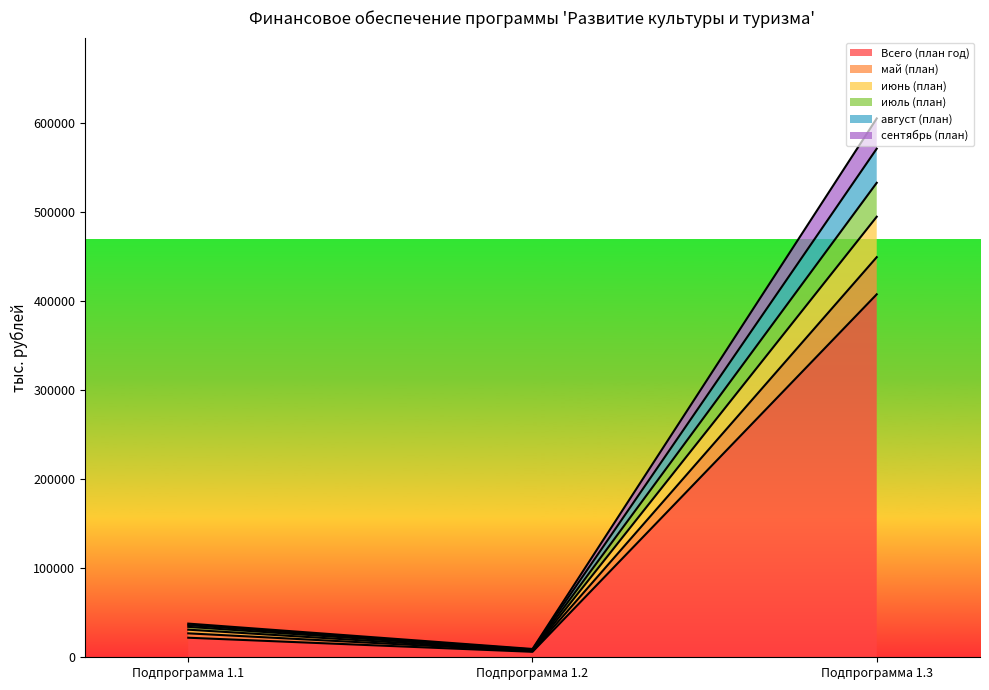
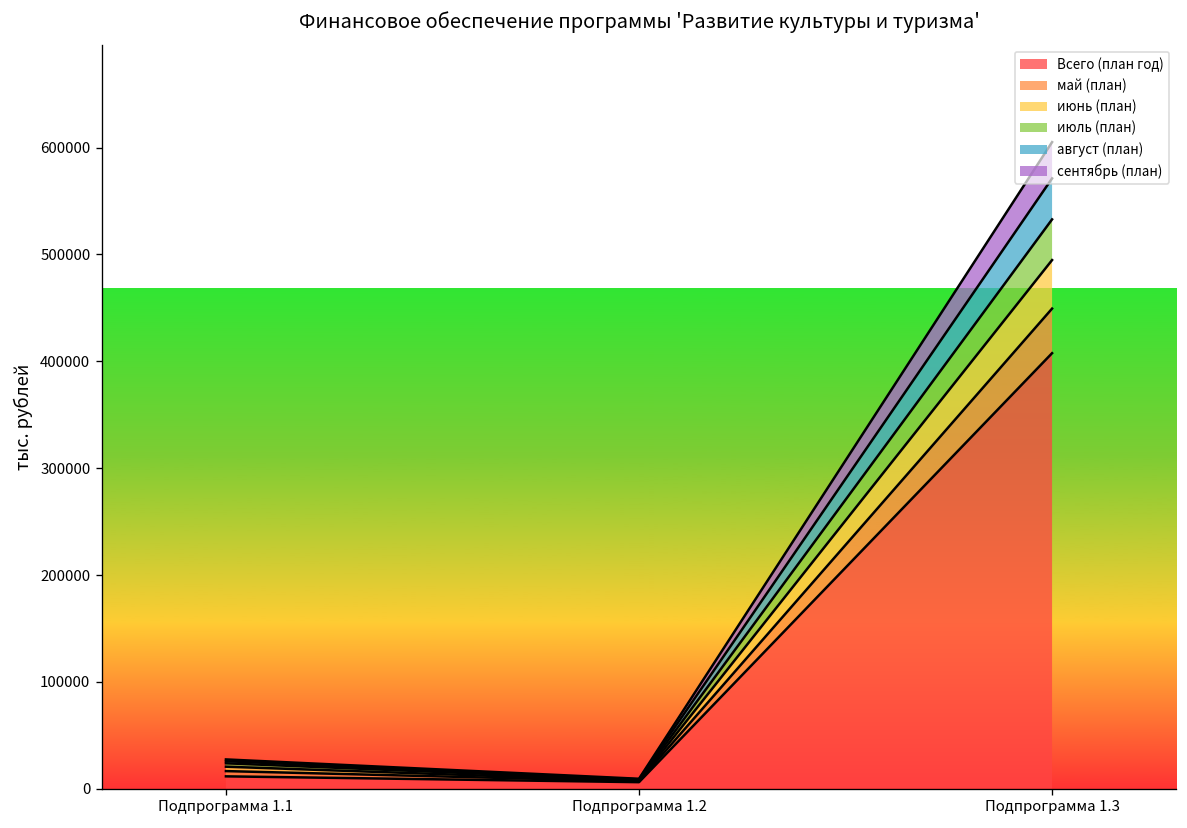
Всего (план год), Подпрограмма 1.1: 20000 -> 10000
